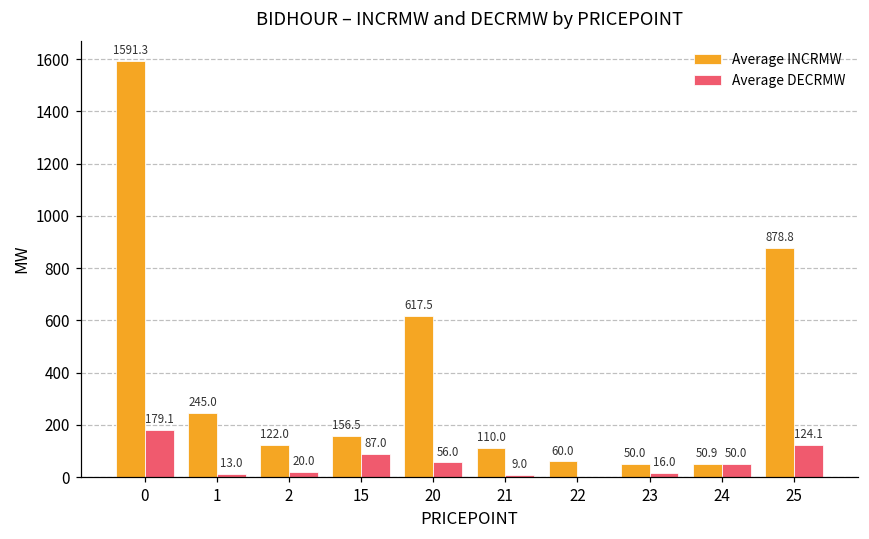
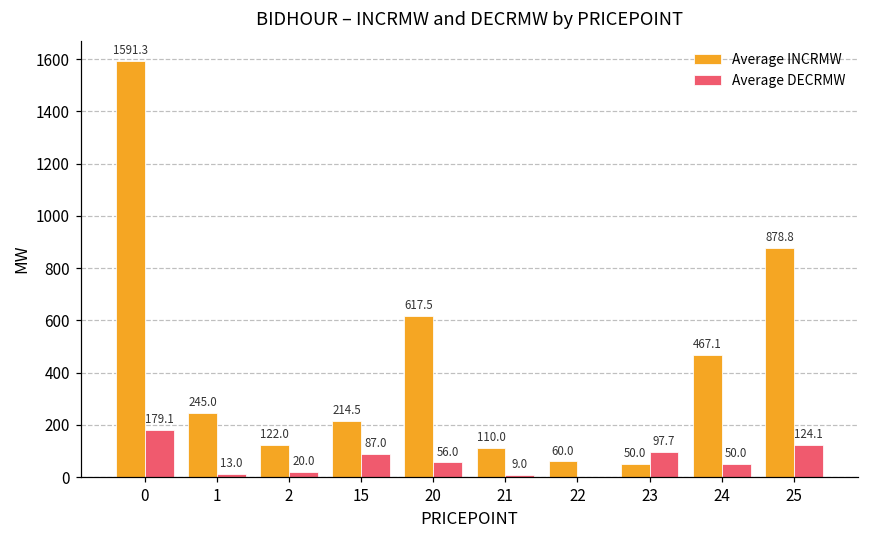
Average INCRMW, 15: 156.5 -> 214.5
Average DECRMW, 23: 16.0 -> 97.7
Average INCRMW, 24: 50.9 -> 467.1
